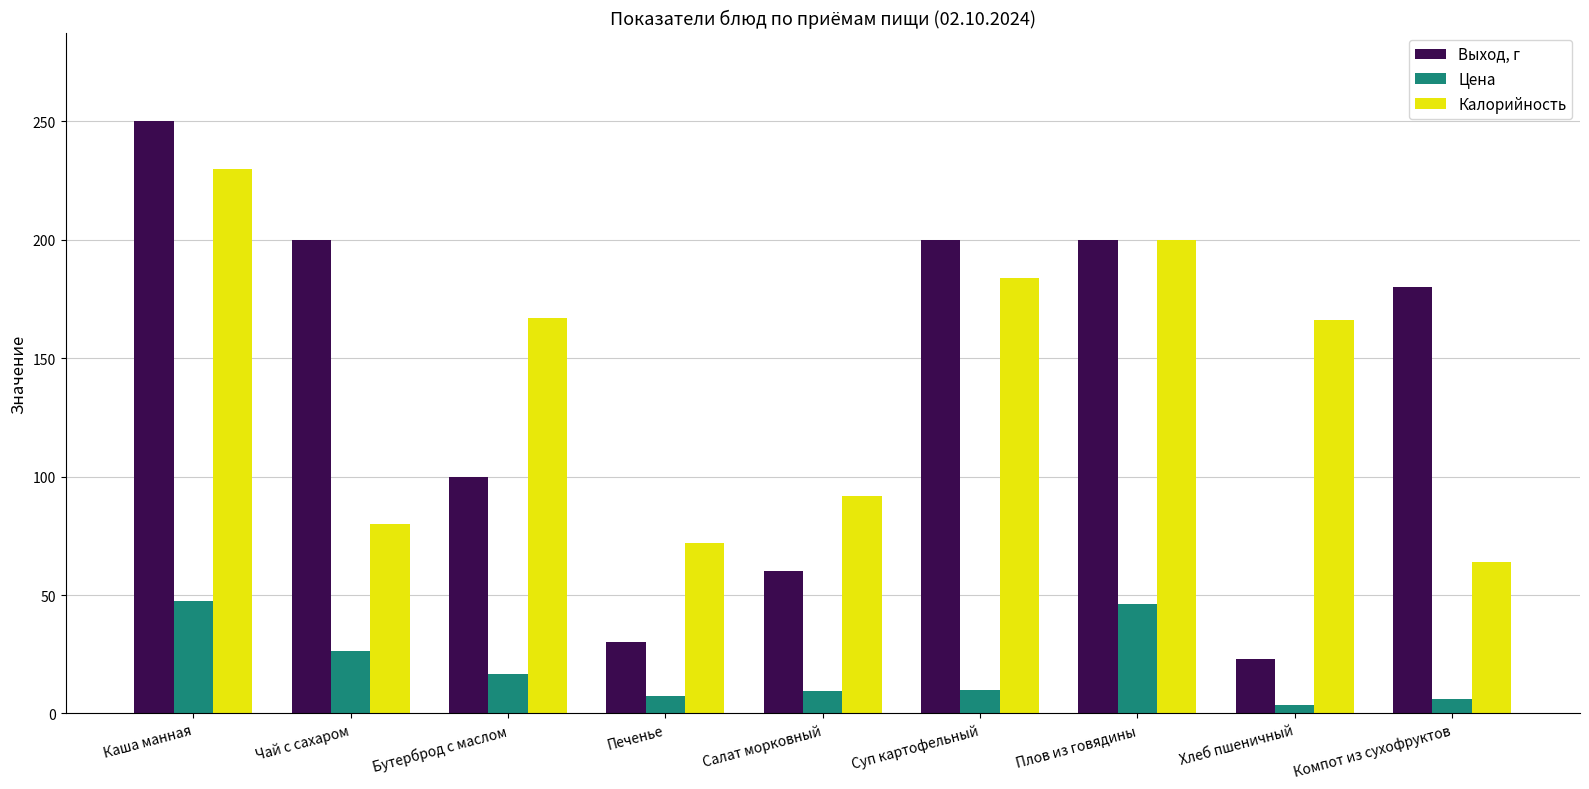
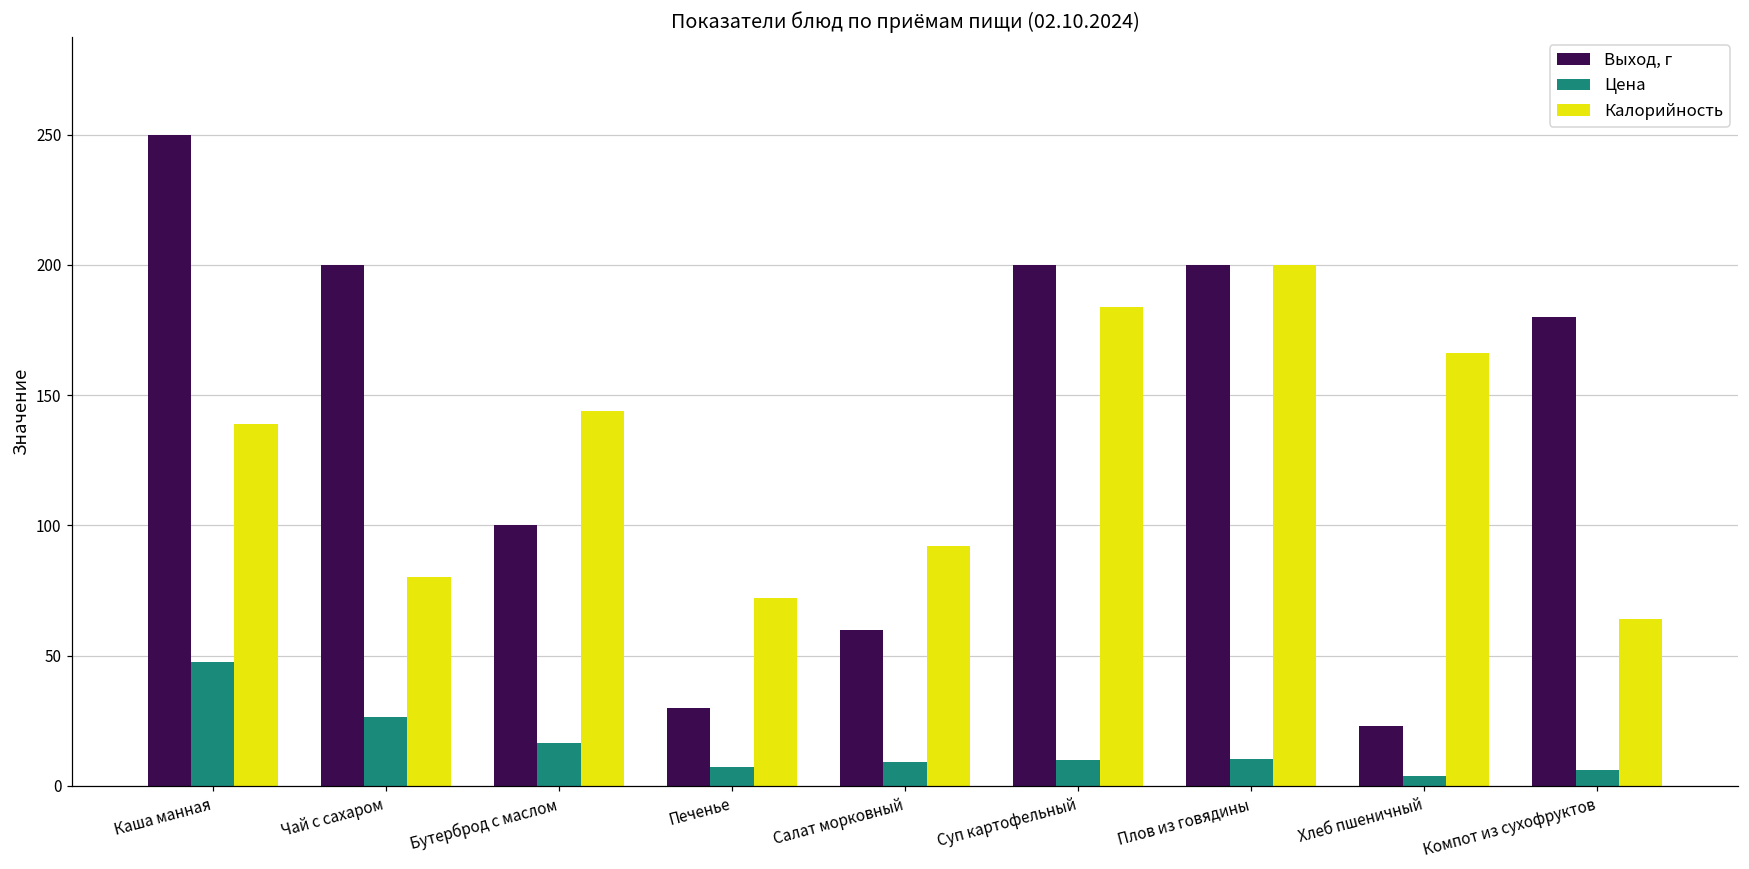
Калорийность, Каша манная: 230 -> 139
Калорийность, Бутерброд с маслом: 167 -> 144
Цена, Плов из говядины: 46 -> 10
